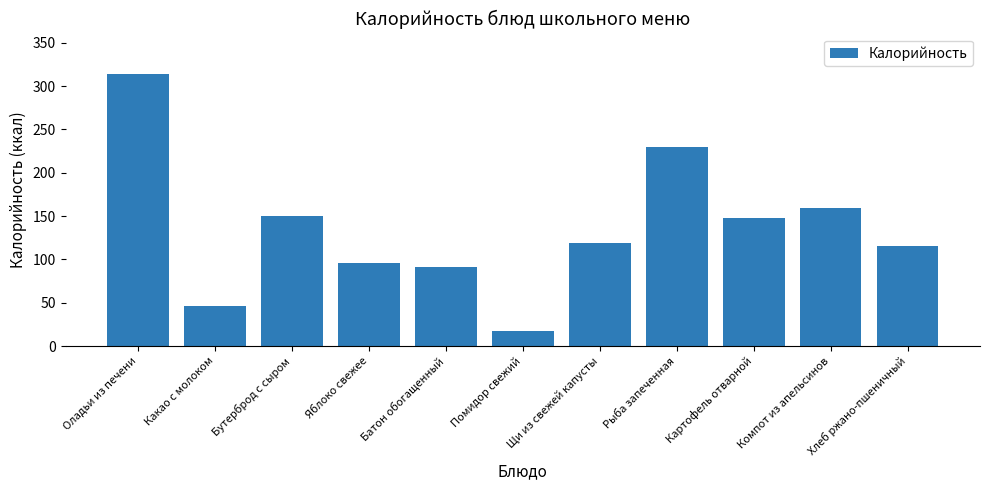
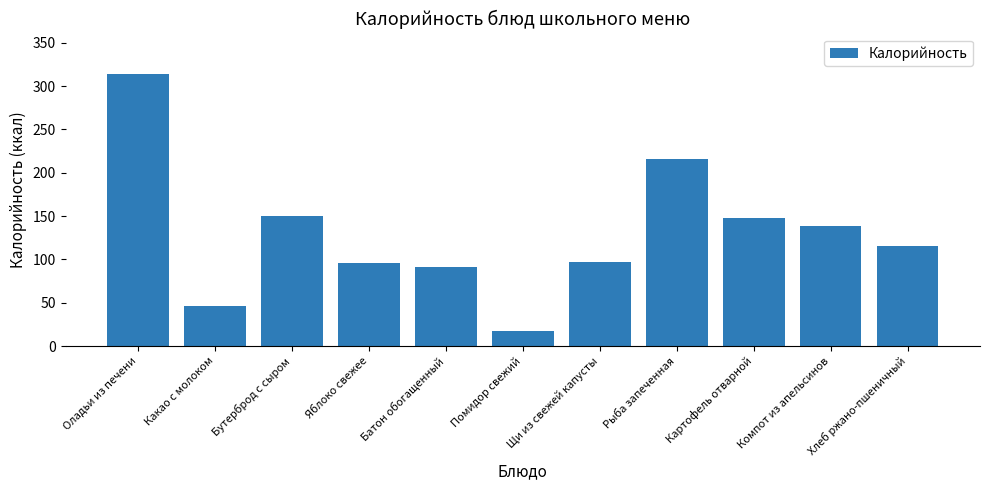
Щи из свежей капусты: 120 -> 100
Рыба запеченная: 230 -> 220
Компот из апельсинов: 160 -> 140
